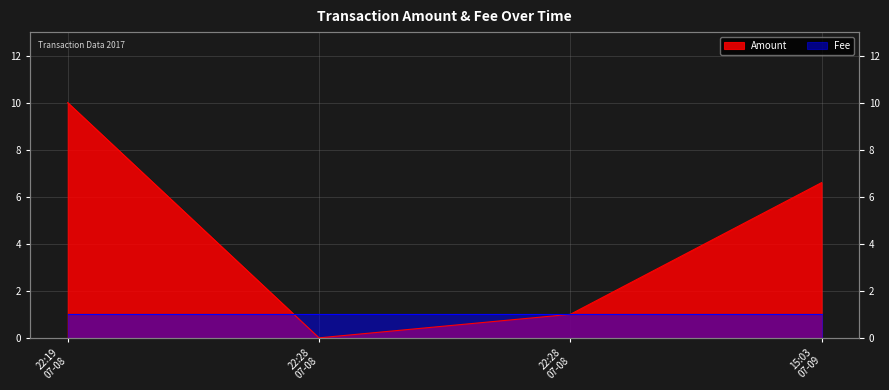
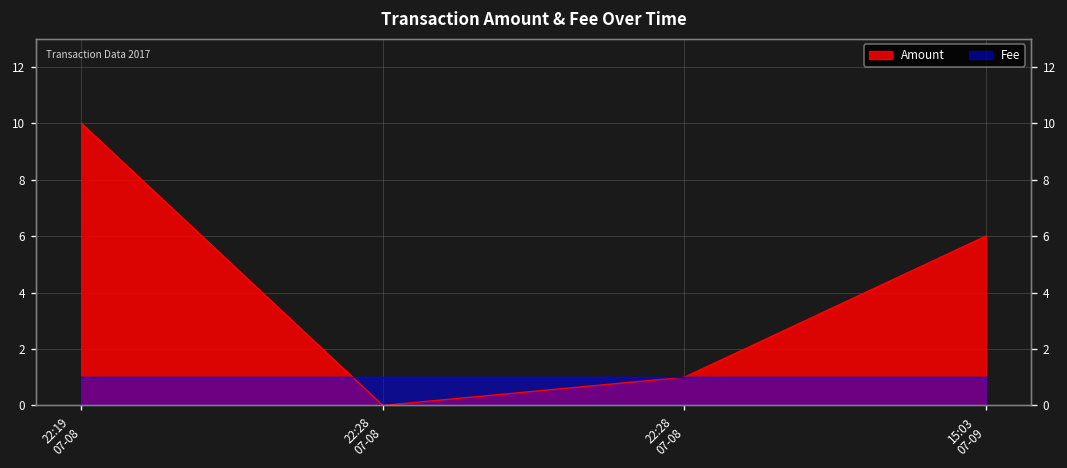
Amount, 15:03 07-09: 6.6 -> 6.0
